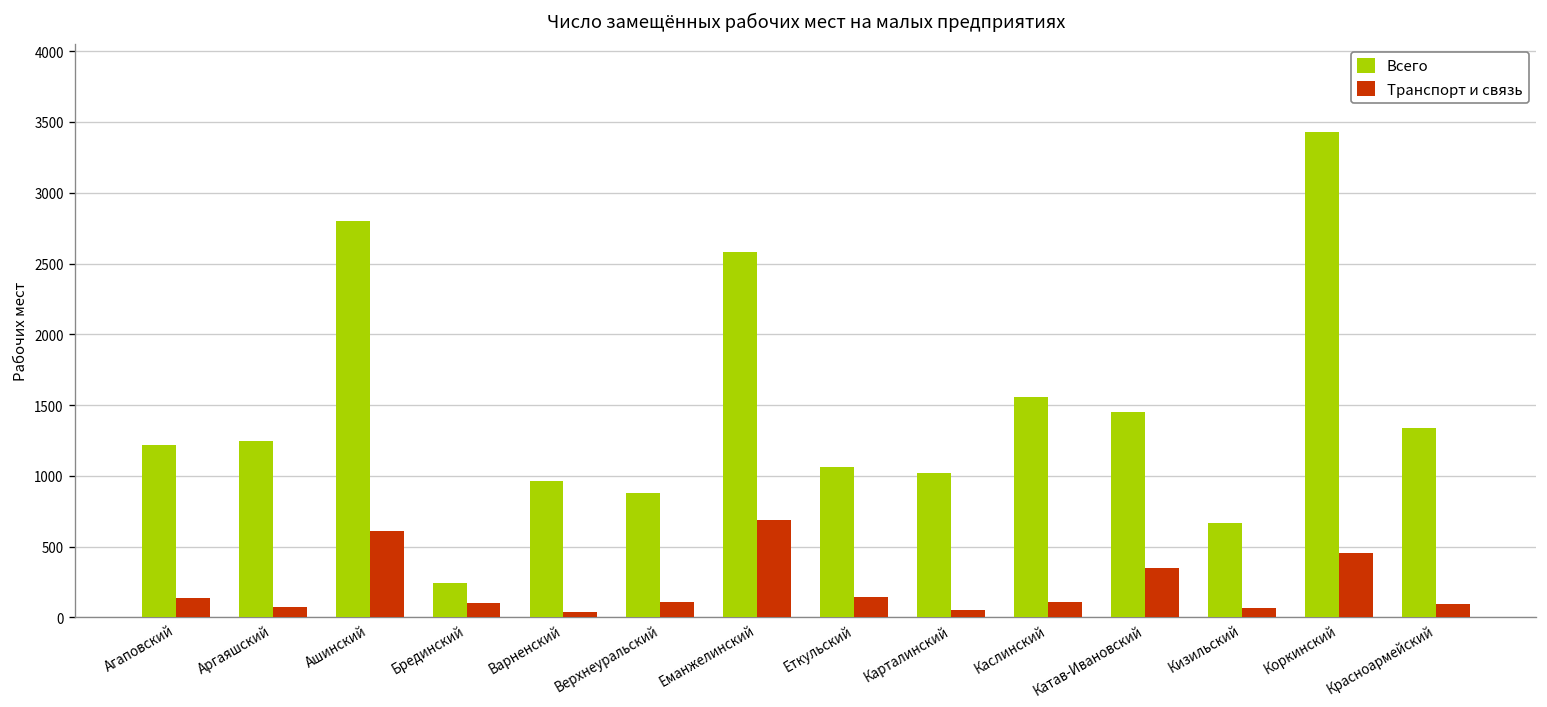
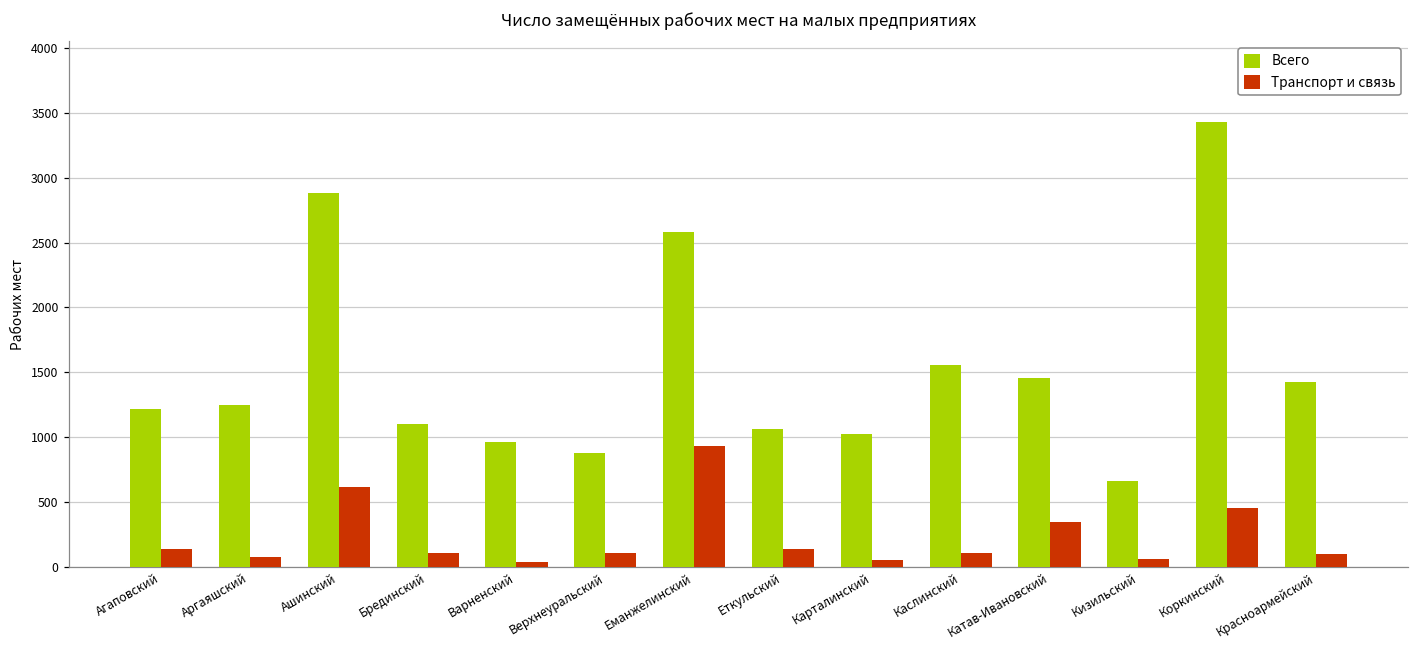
Всего, Ашинский: 2800 -> 2890
Всего, Брединский: 240 -> 1110
Транспорт и связь, Еманжелинский: 690 -> 930
Всего, Красноармейский: 1340 -> 1430
